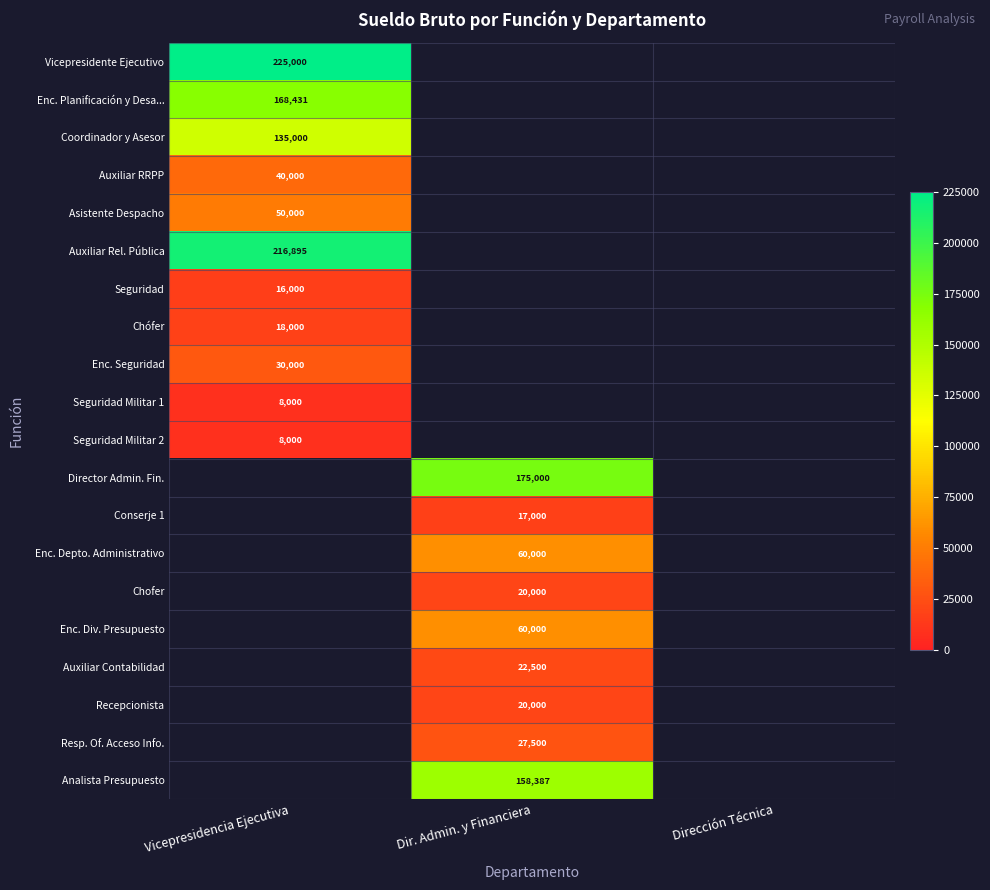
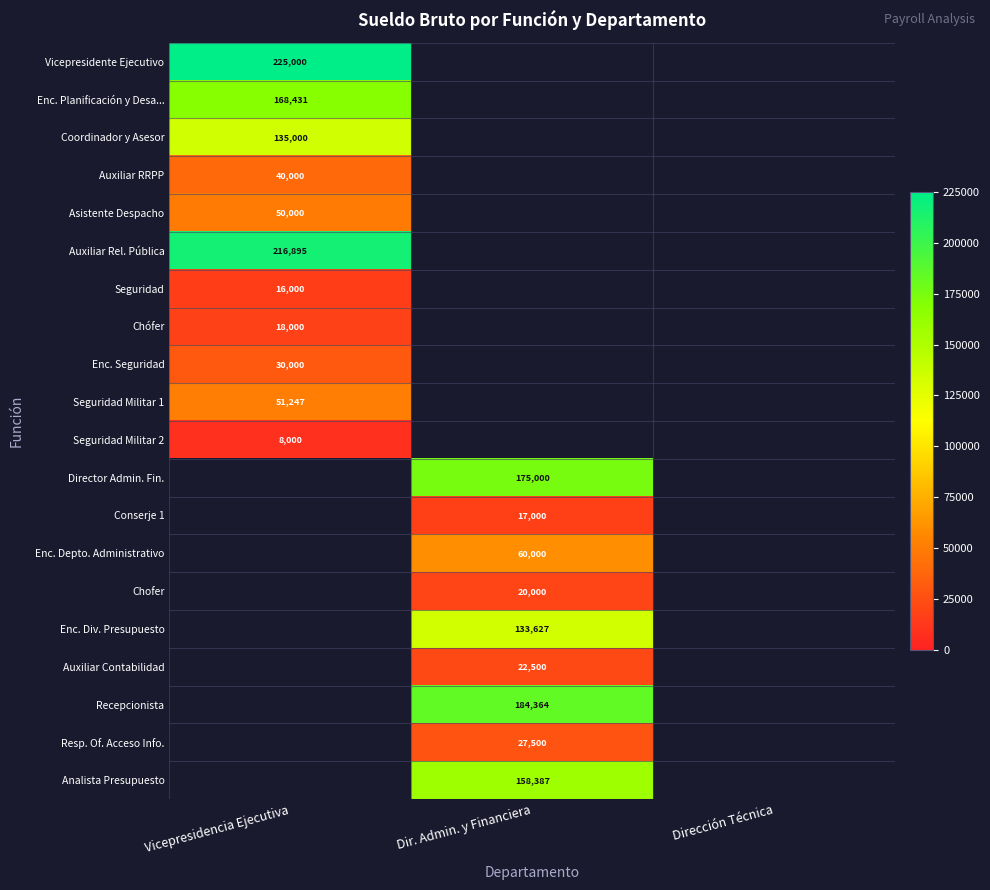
Seguridad Militar 1, Vicepresidencia Ejecutiva: 8,000 -> 51,247
Enc. Div. Presupuesto, Dir. Admin. y Financiera: 60,000 -> 133,627
Recepcionista, Dir. Admin. y Financiera: 20,000 -> 184,364
